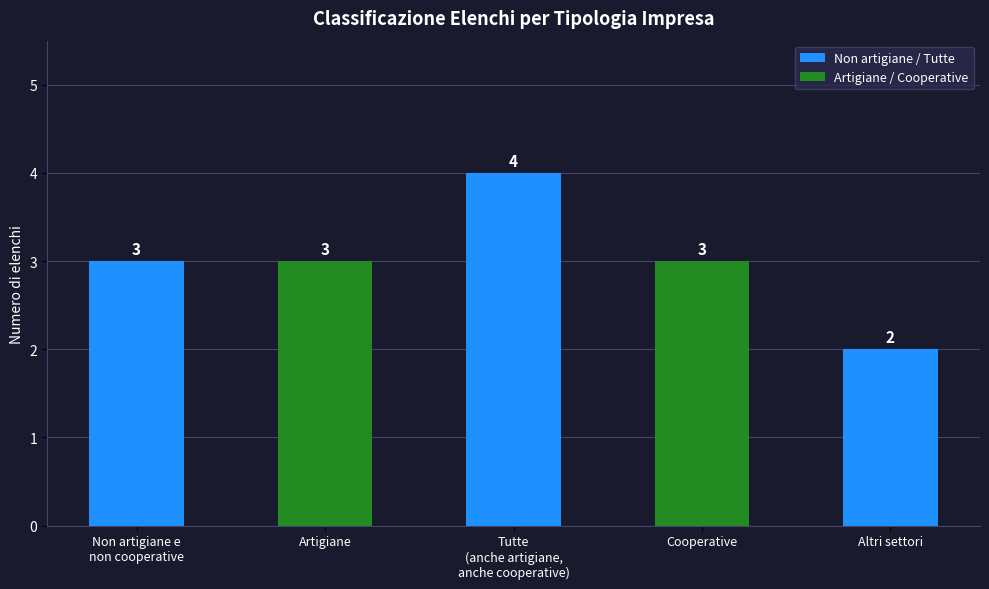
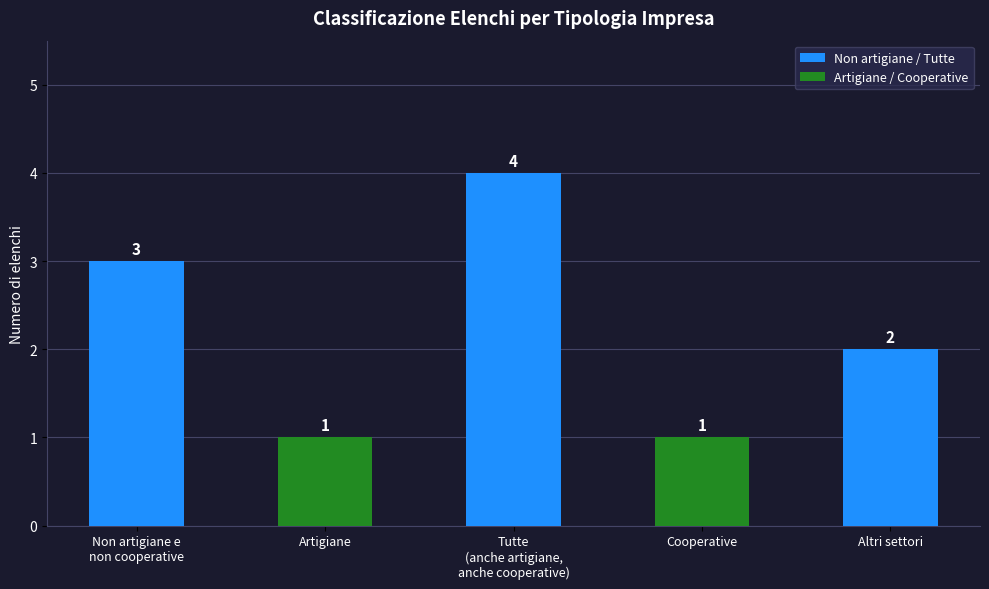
Artigiane: 3 -> 1
Cooperative: 3 -> 1
